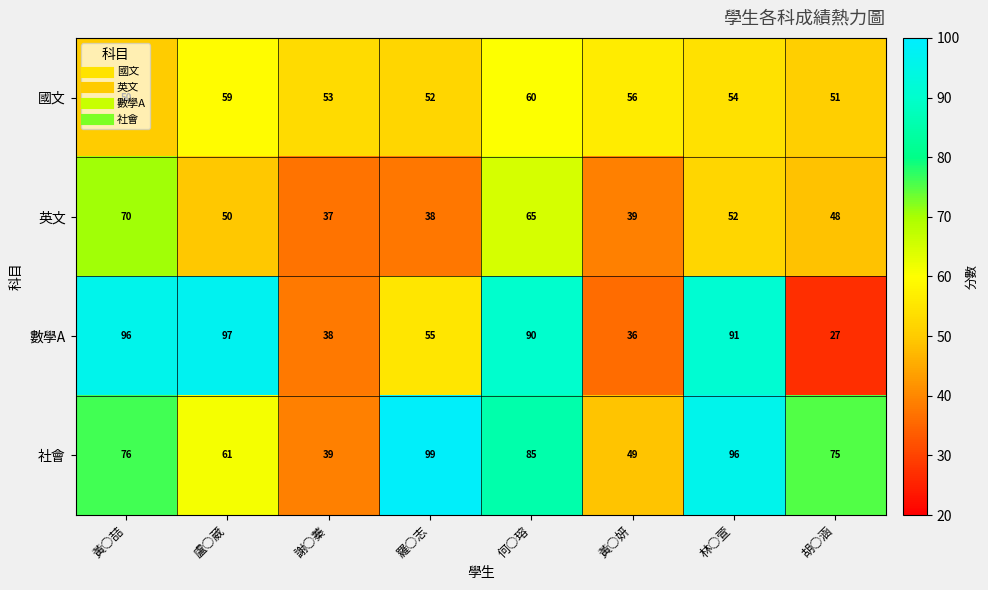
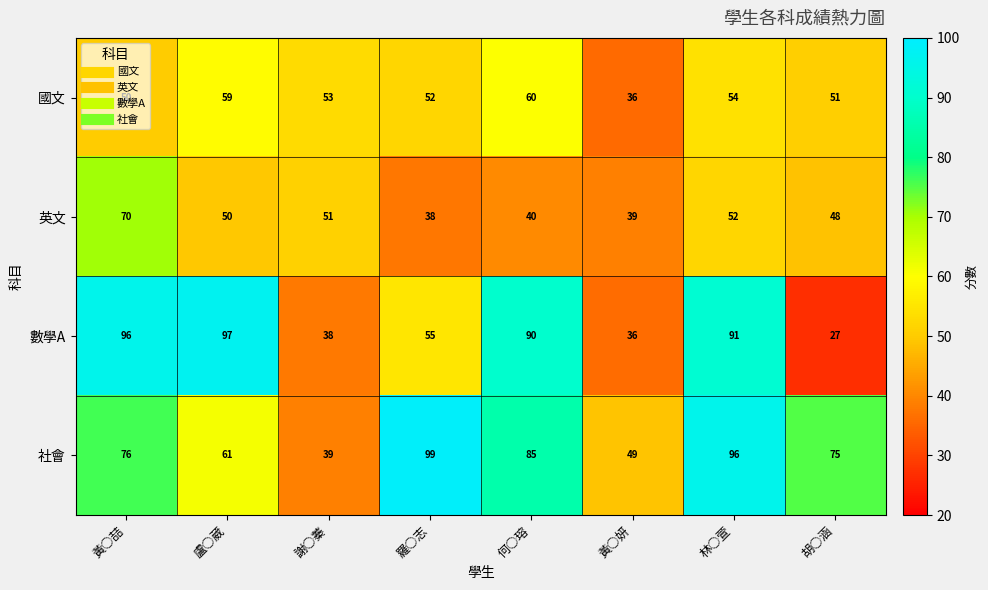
國文, 黃○妍: 56 -> 36
英文, 謝○蓁: 37 -> 51
英文, 何○瑢: 65 -> 40
